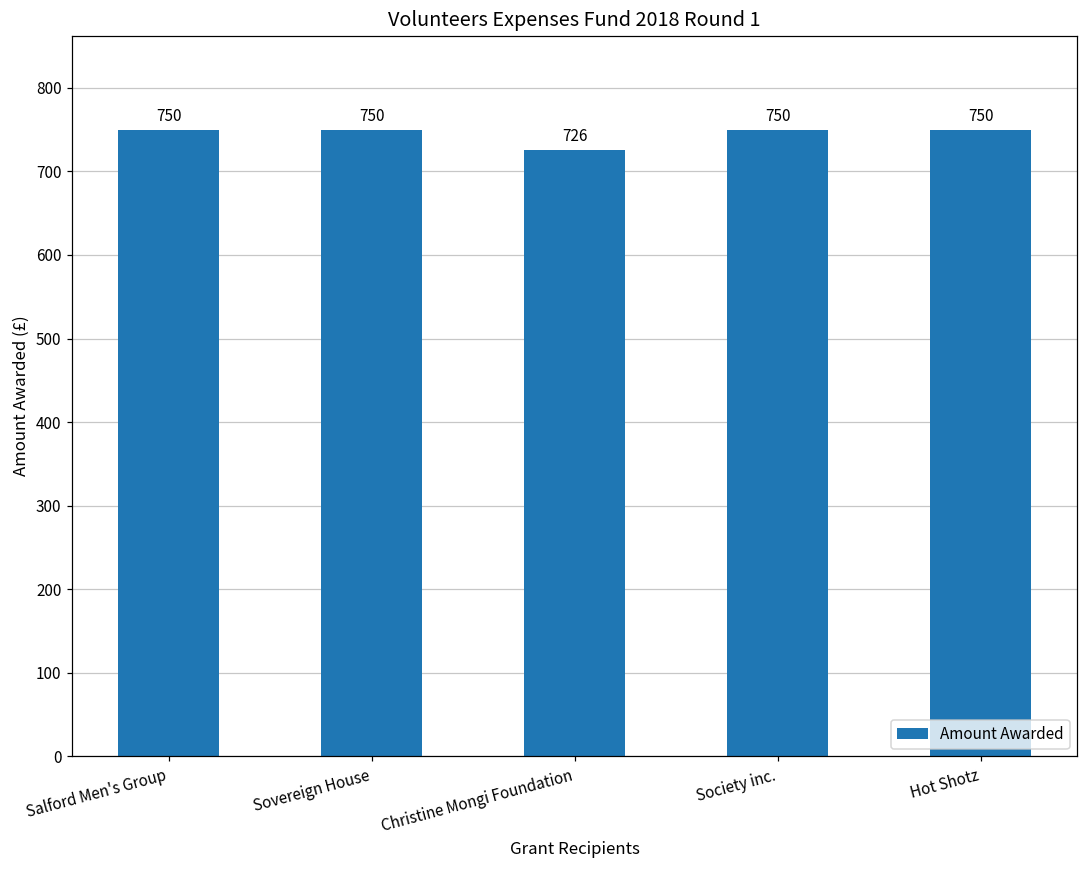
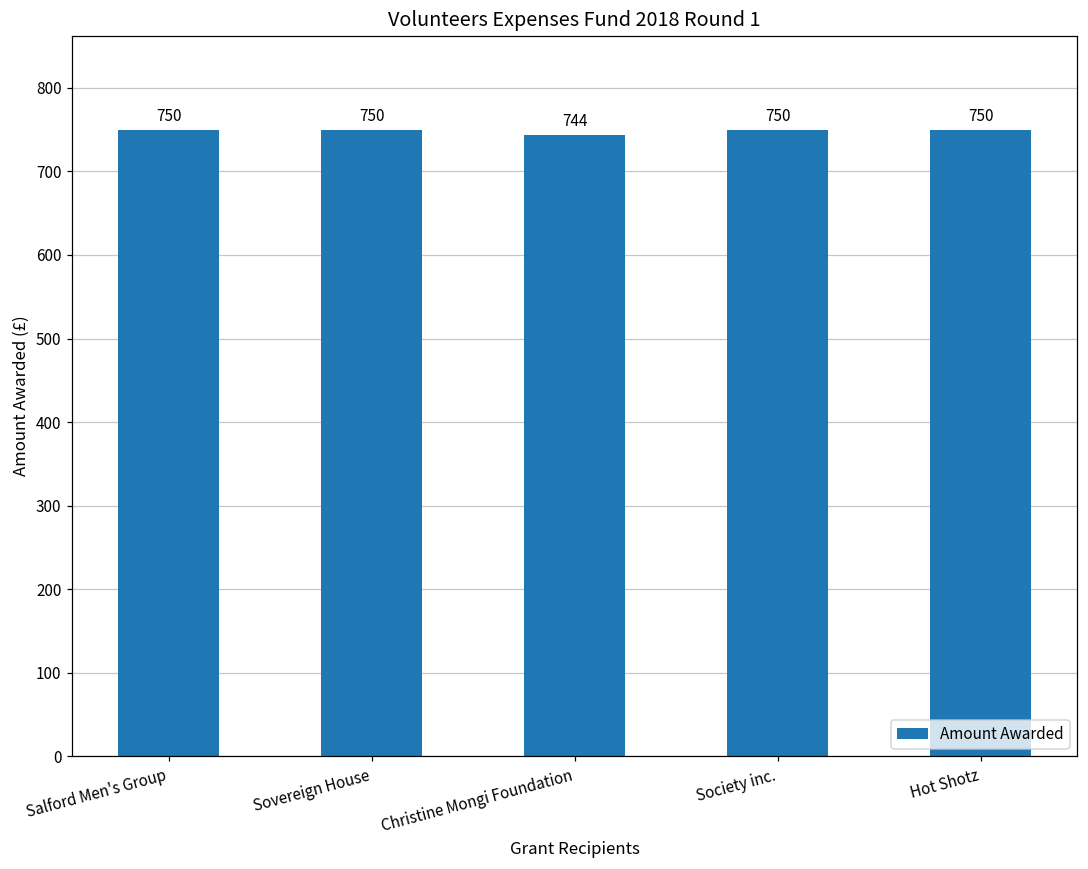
Christine Mongi Foundation: 726 -> 744
